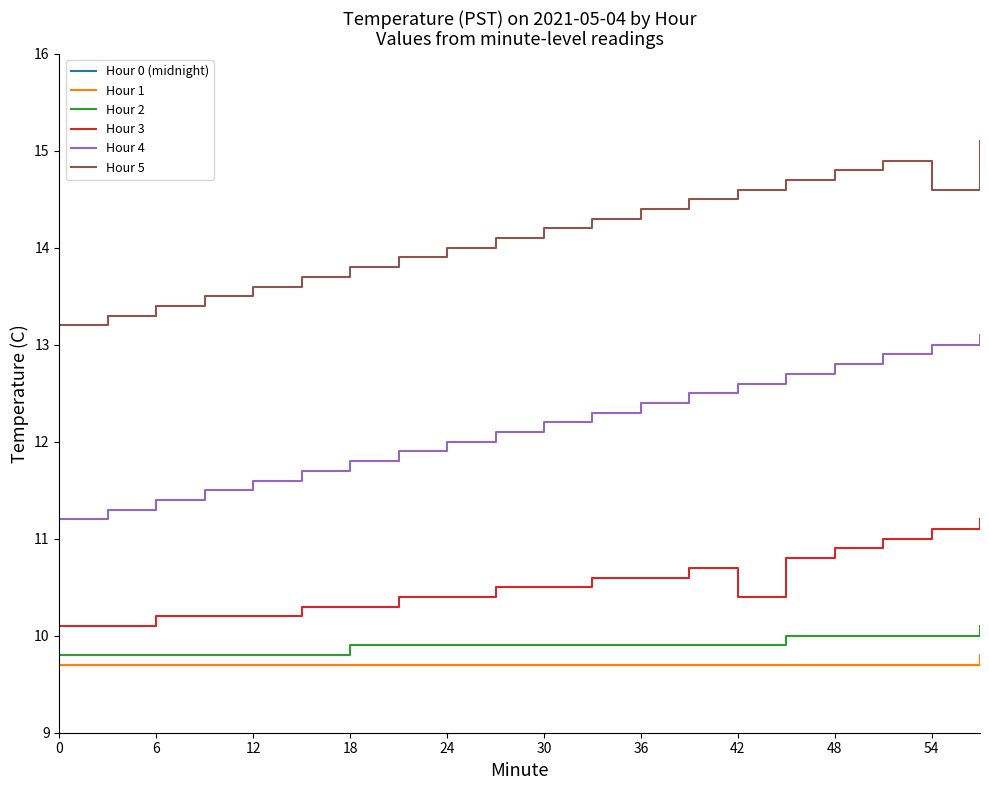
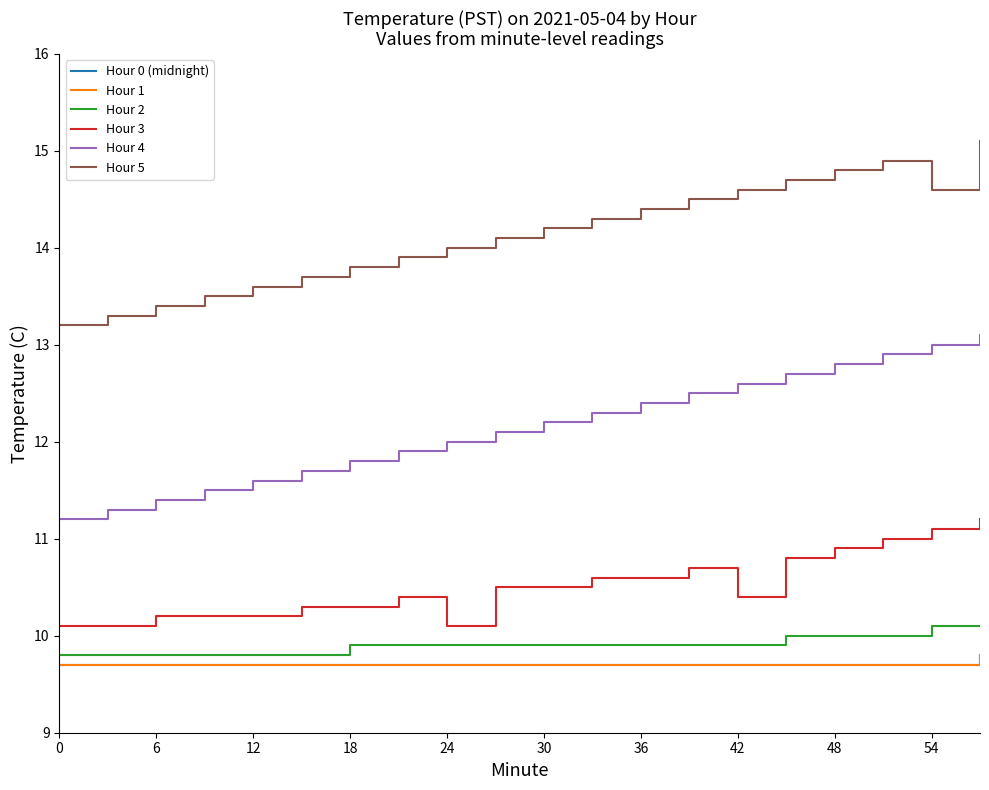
Hour 3, 24: 10.4 -> 10.1
Hour 2, 54: 10.0 -> 10.1
